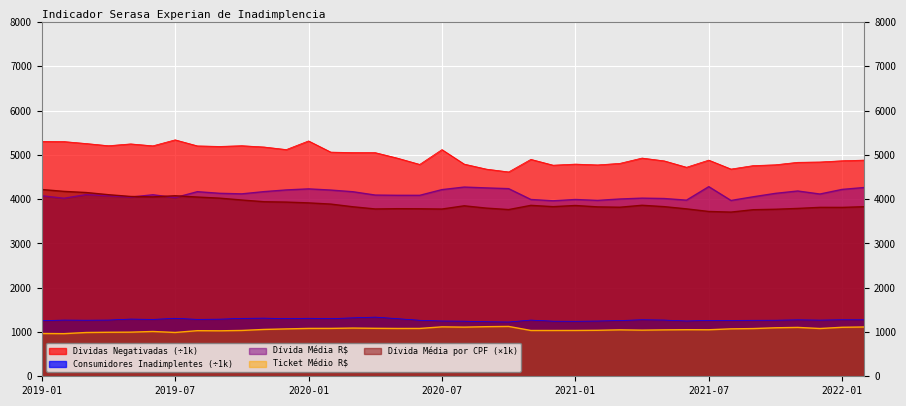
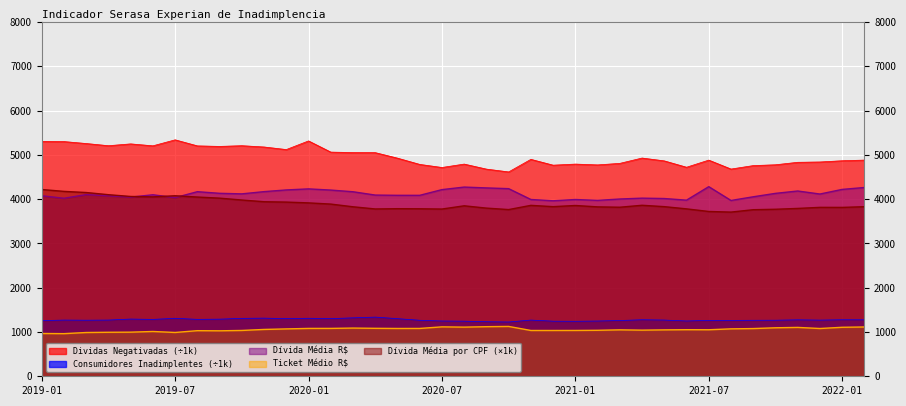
Dividas Negativadas (÷1k), 2020-07: 5100 -> 4700
